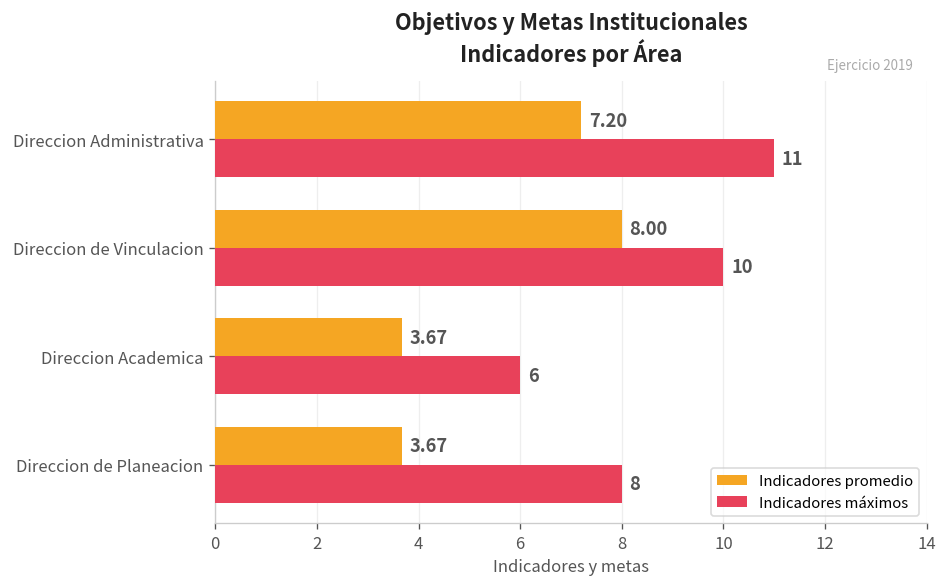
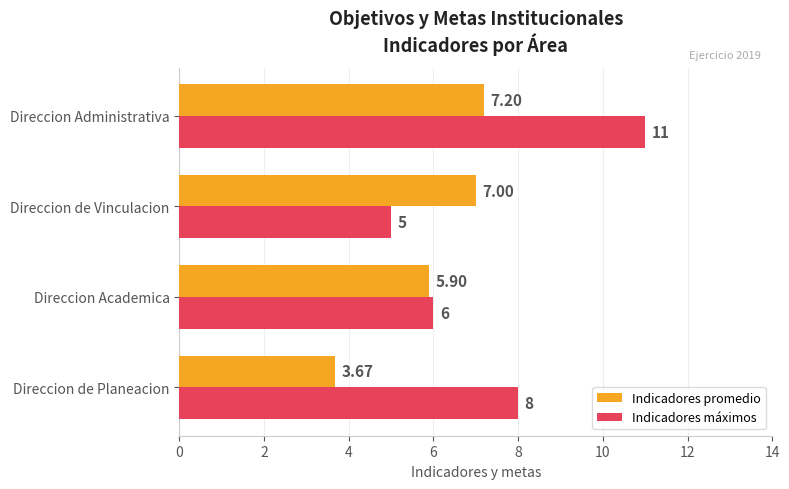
Indicadores promedio, Direccion de Vinculacion: 8.00 -> 7.00
Indicadores máximos, Direccion de Vinculacion: 10 -> 5
Indicadores promedio, Direccion Academica: 3.67 -> 5.90
